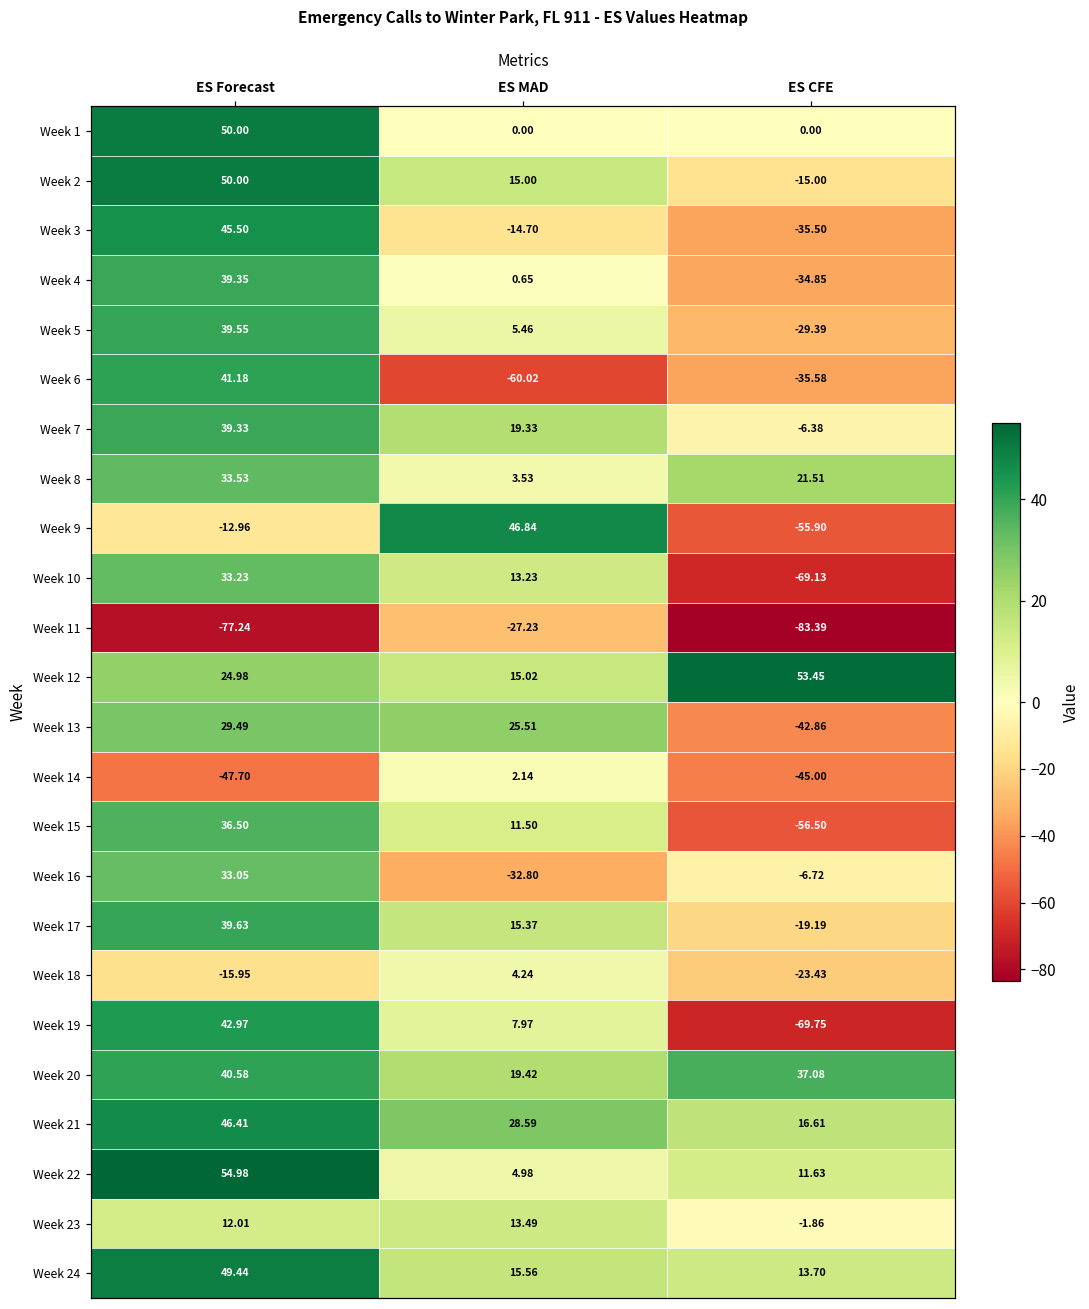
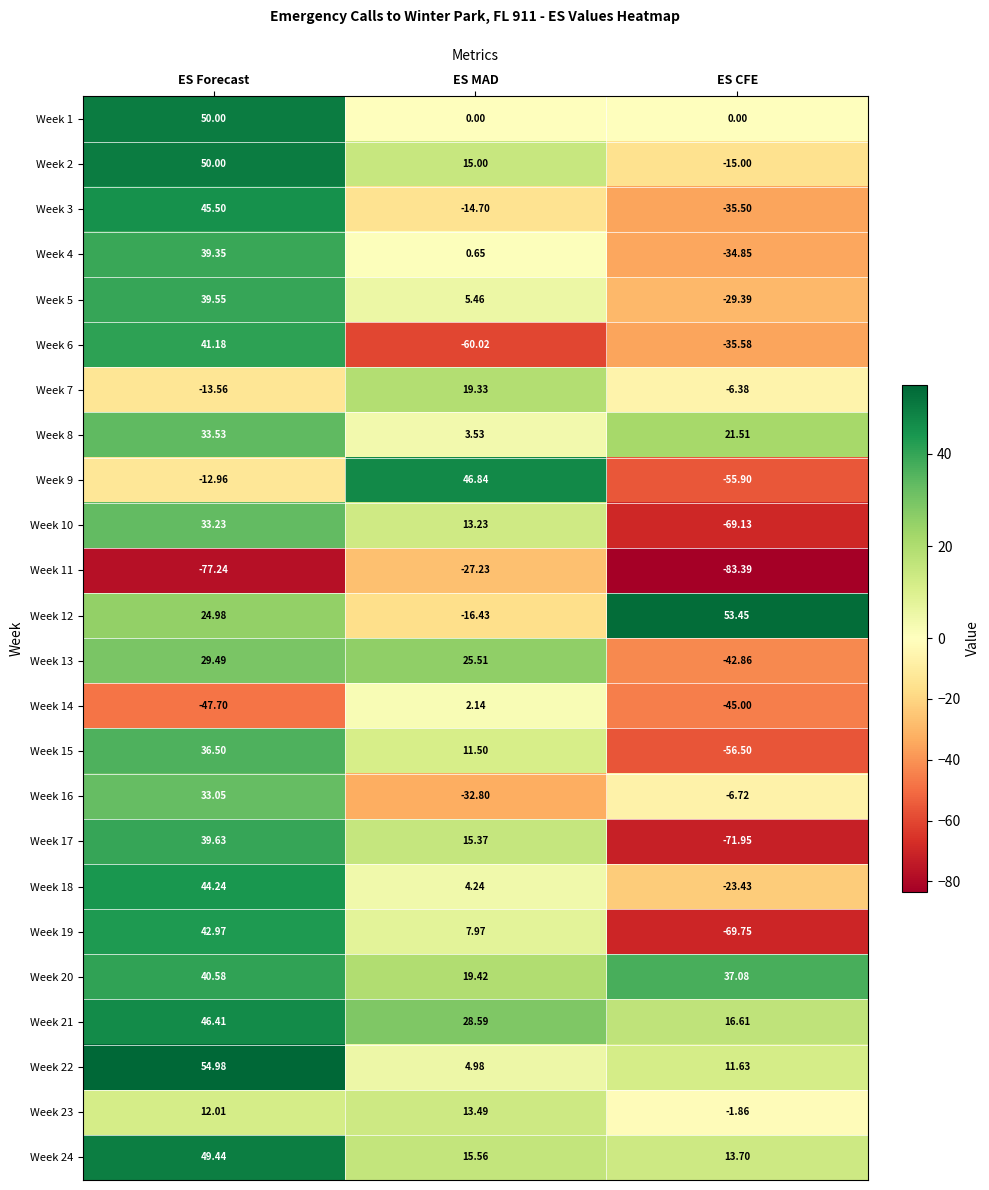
Week 7, ES Forecast: 39.33 -> -13.56
Week 12, ES MAD: 15.02 -> -16.43
Week 17, ES CFE: -19.19 -> -71.95
Week 18, ES Forecast: -15.95 -> 44.24
